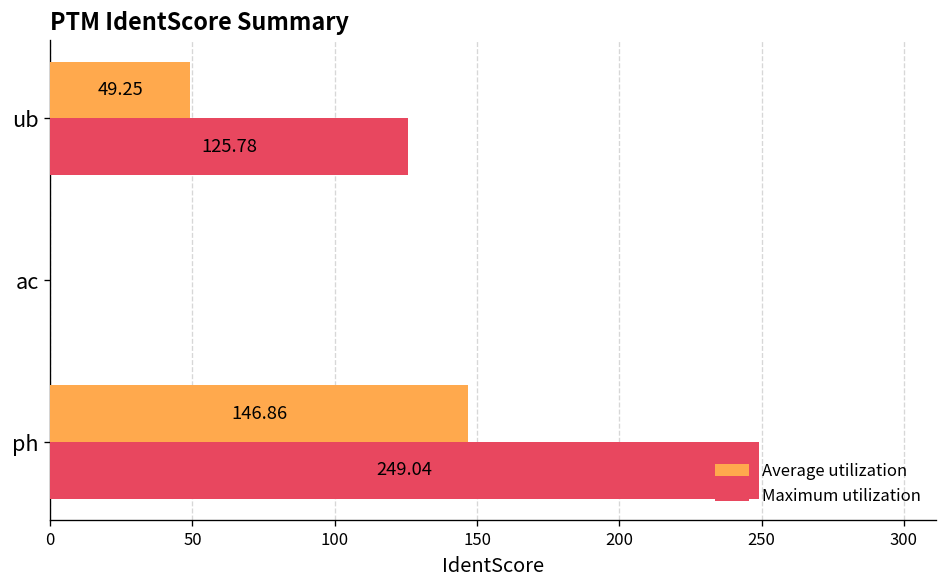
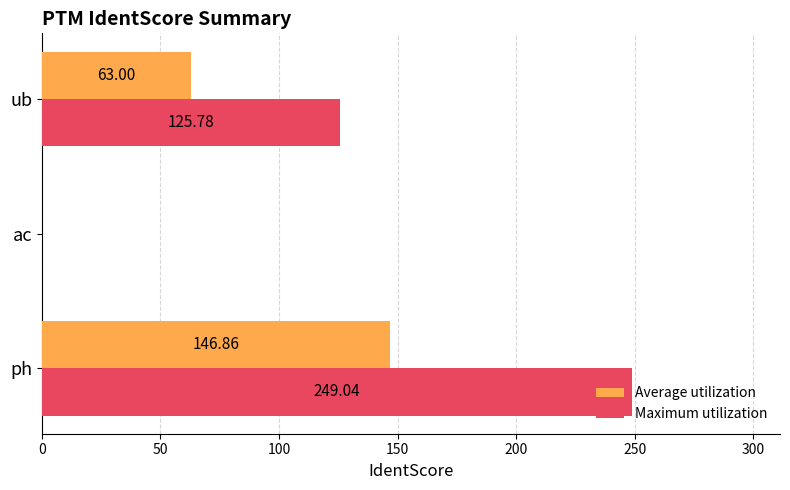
Average utilization, ub: 49.25 -> 63.00
